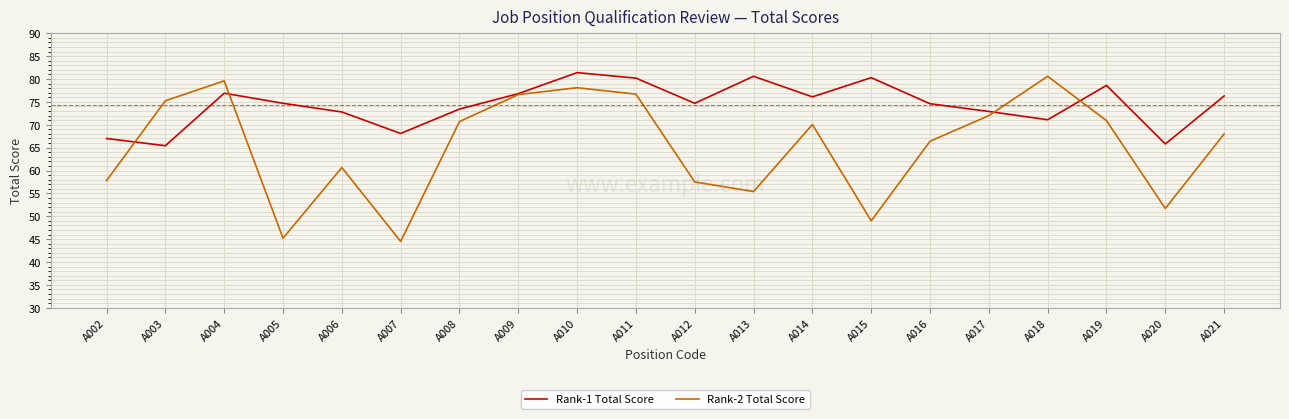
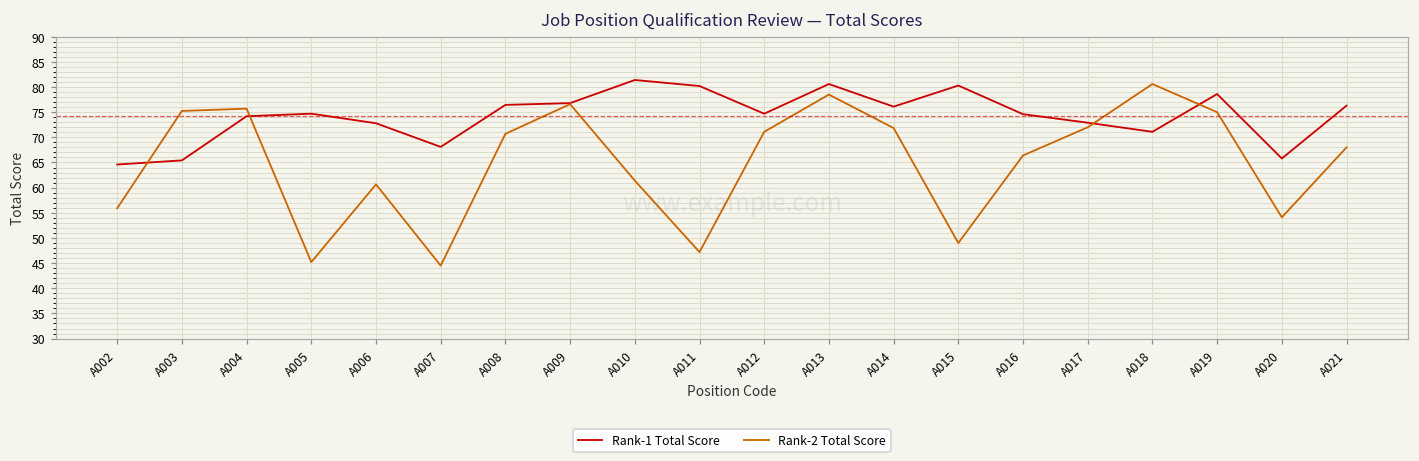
Rank-1 Total Score, A002: 67 -> 65
Rank-2 Total Score, A002: 58 -> 56
Rank-1 Total Score, A004: 77 -> 74
Rank-2 Total Score, A004: 80 -> 76
Rank-1 Total Score, A008: 73 -> 76
Rank-2 Total Score, A010: 78 -> 61
Rank-2 Total Score, A011: 77 -> 47
Rank-2 Total Score, A012: 58 -> 71
Rank-2 Total Score, A013: 55 -> 79
Rank-2 Total Score, A014: 70 -> 72
Rank-2 Total Score, A019: 71 -> 75
Rank-2 Total Score, A020: 52 -> 54
